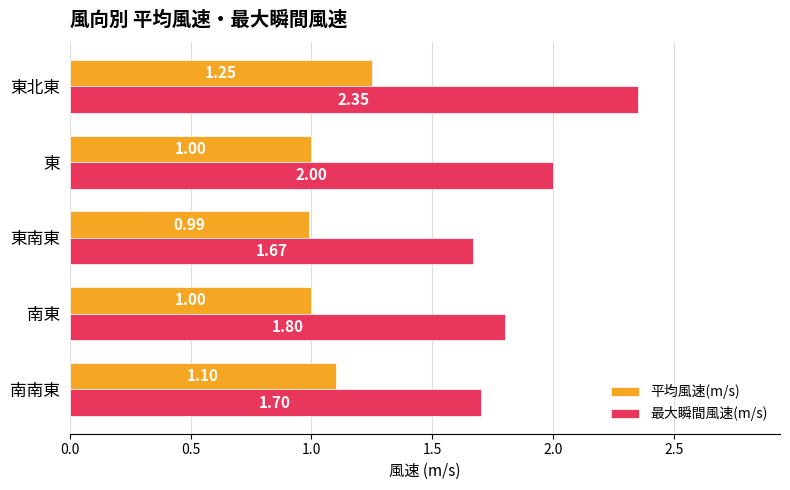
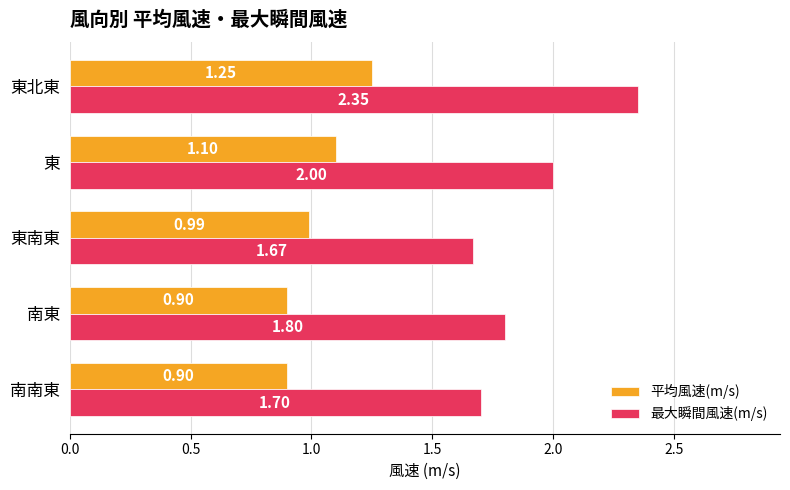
平均風速(m/s), 東: 1.00 -> 1.10
平均風速(m/s), 南東: 1.00 -> 0.90
平均風速(m/s), 南南東: 1.10 -> 0.90
